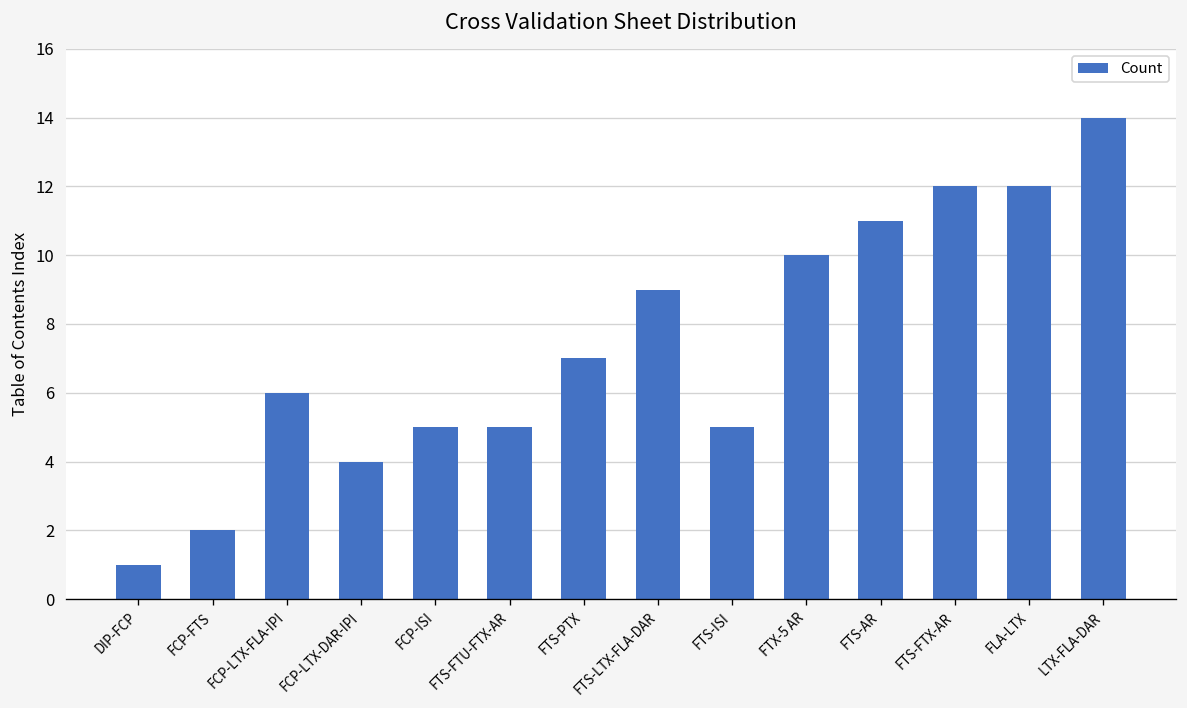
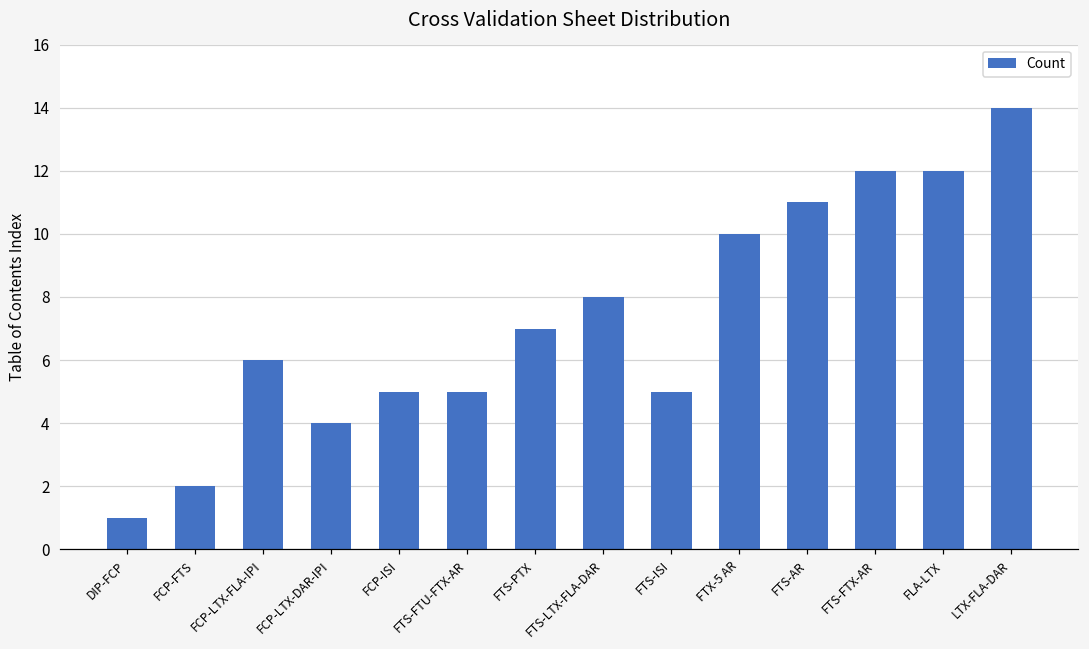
FTS-LTX-FLA-DAR: 9 -> 8
